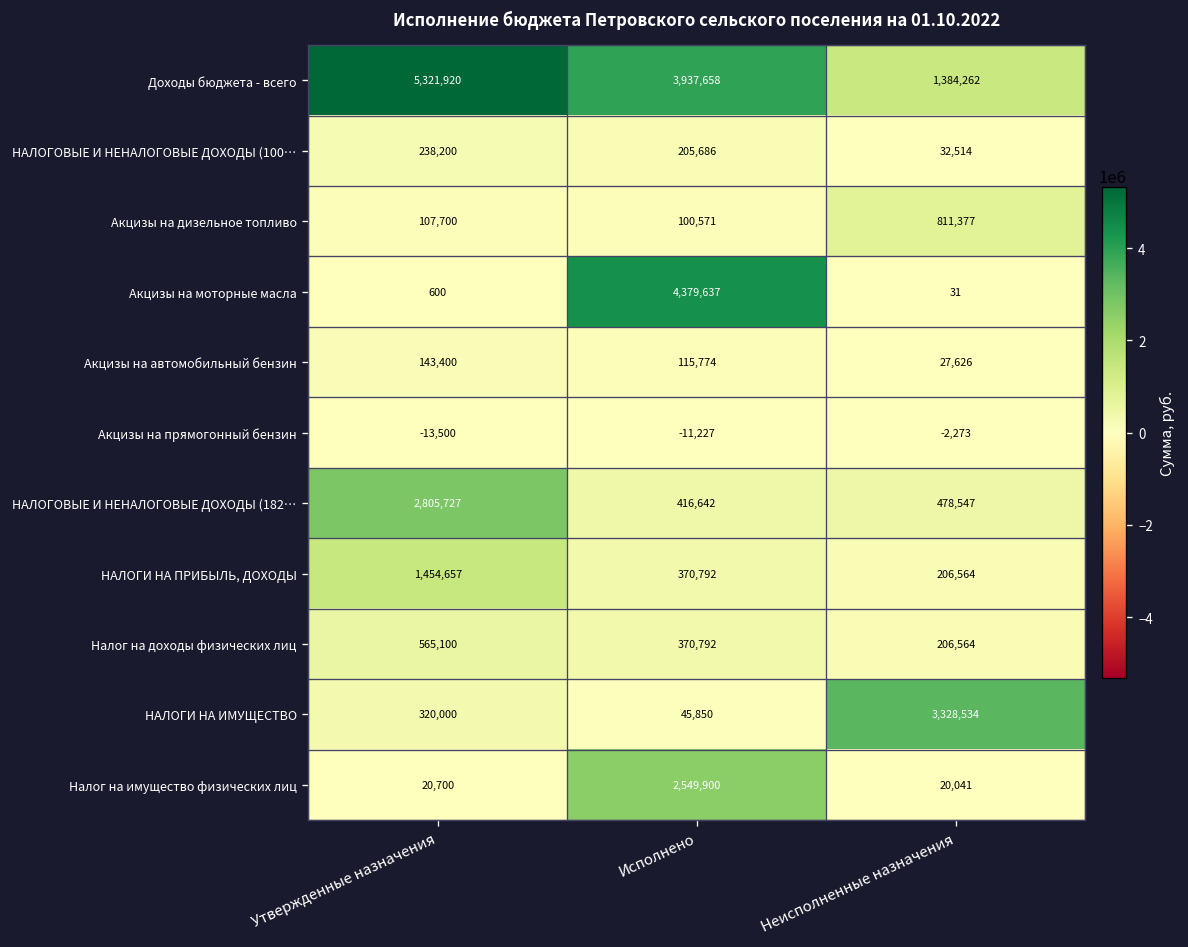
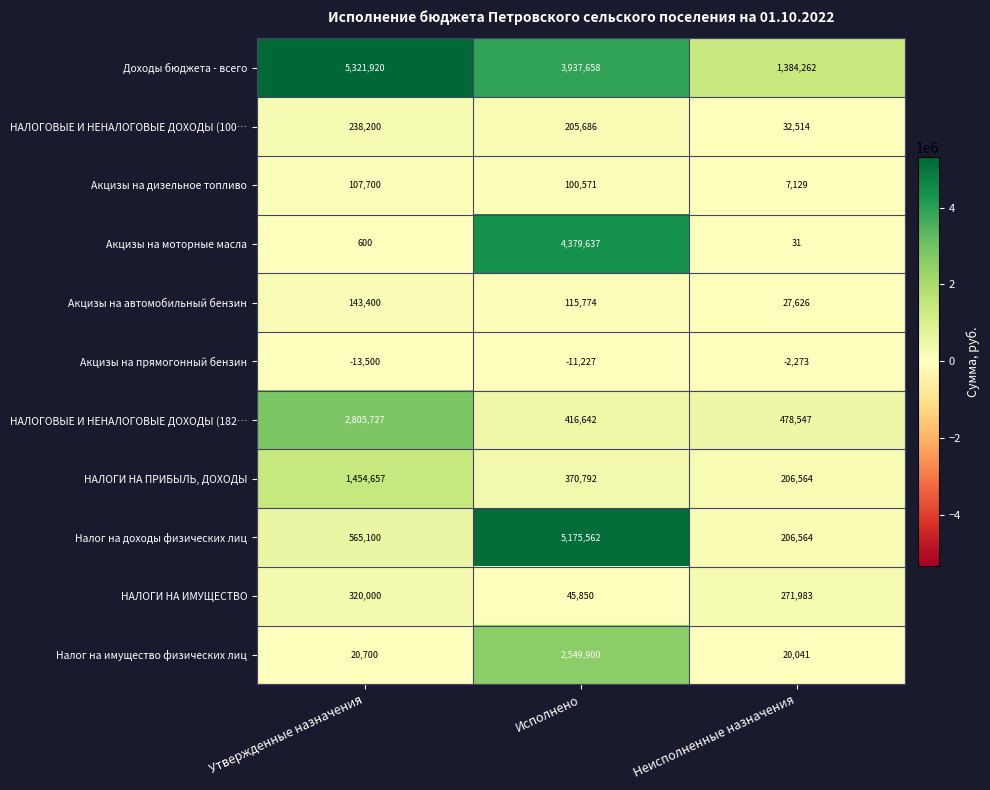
Акцизы на дизельное топливо, Неисполненные назначения: 811,377 -> 7,129
Налог на доходы физических лиц, Исполнено: 370,792 -> 5,175,562
НАЛОГИ НА ИМУЩЕСТВО, Неисполненные назначения: 3,328,534 -> 271,983
